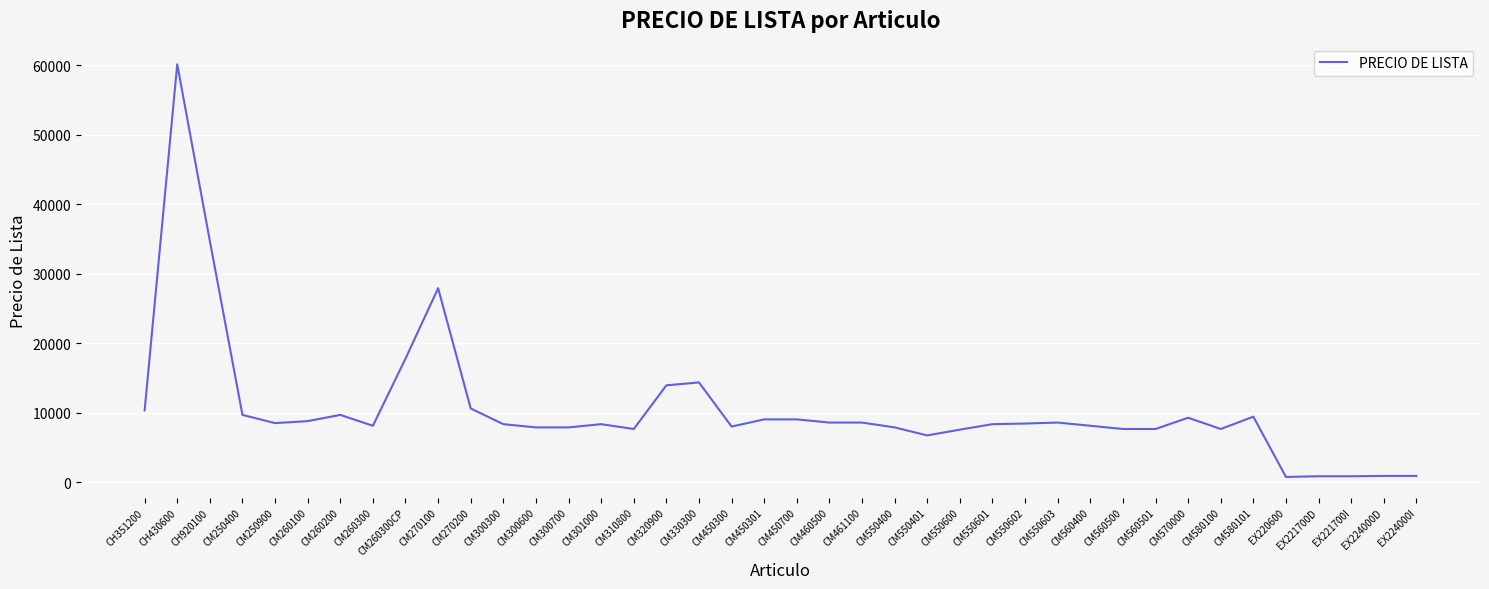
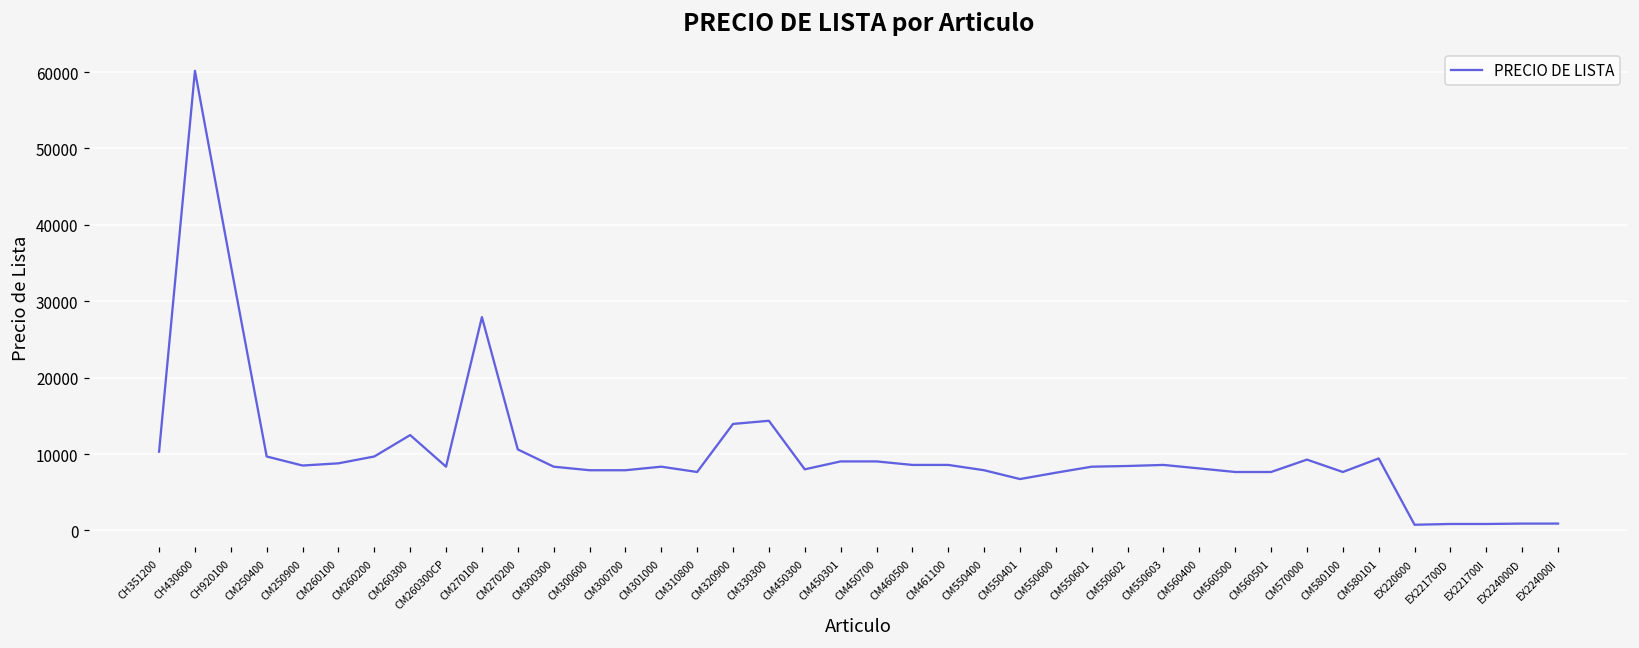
CM260300: 8000 -> 12000
CM260300CP: 18000 -> 8000
